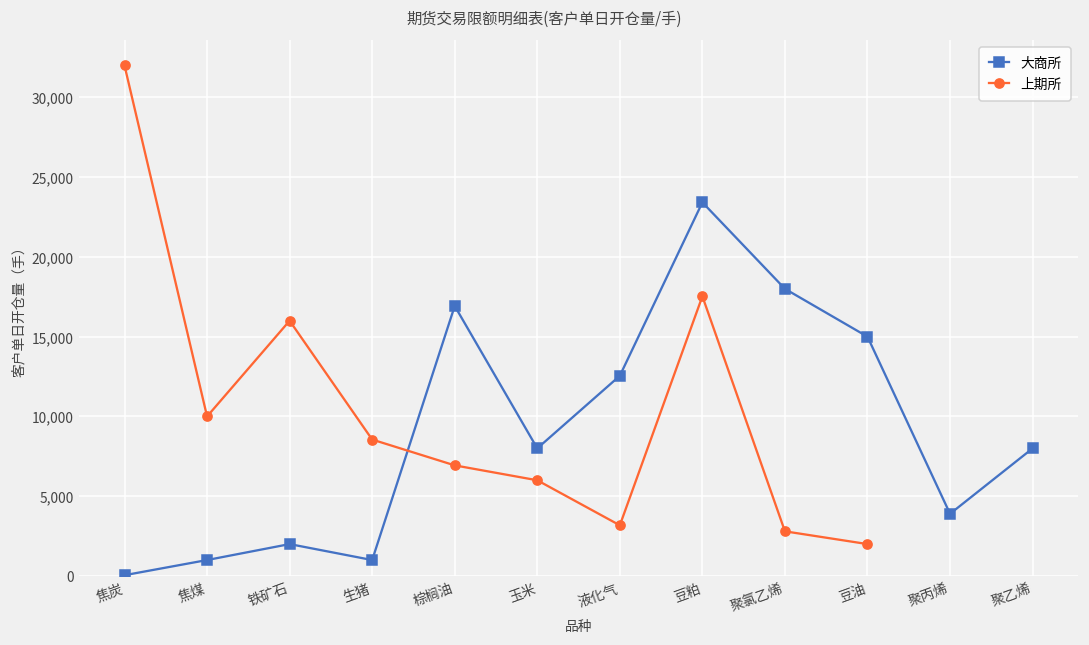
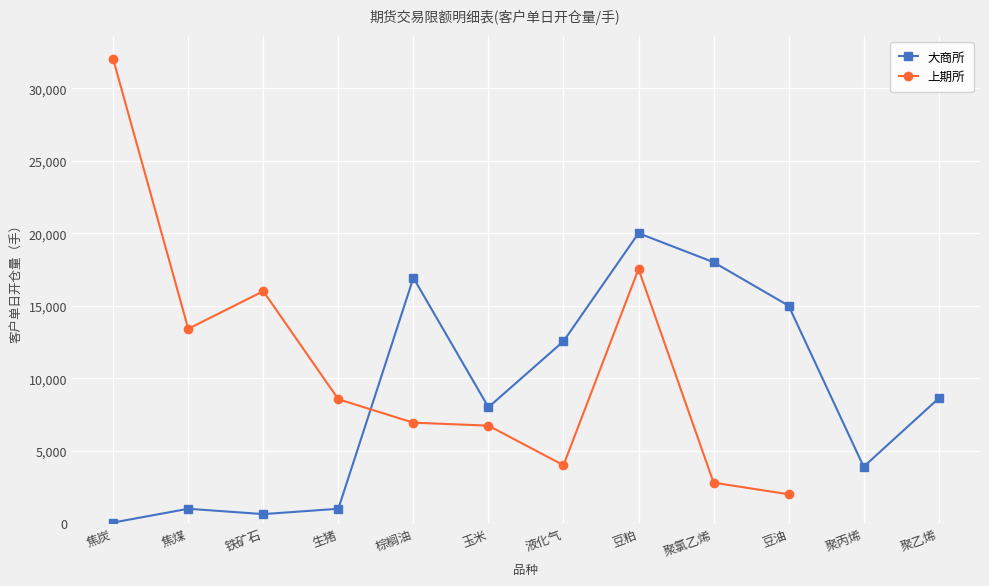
上期所, 焦煤: 10,000 -> 13,400
大商所, 铁矿石: 2,000 -> 600
上期所, 玉米: 6,000 -> 6,700
上期所, 液化气: 3,200 -> 4,000
大商所, 豆粕: 23,400 -> 20,000
大商所, 聚乙烯: 8,000 -> 8,600
